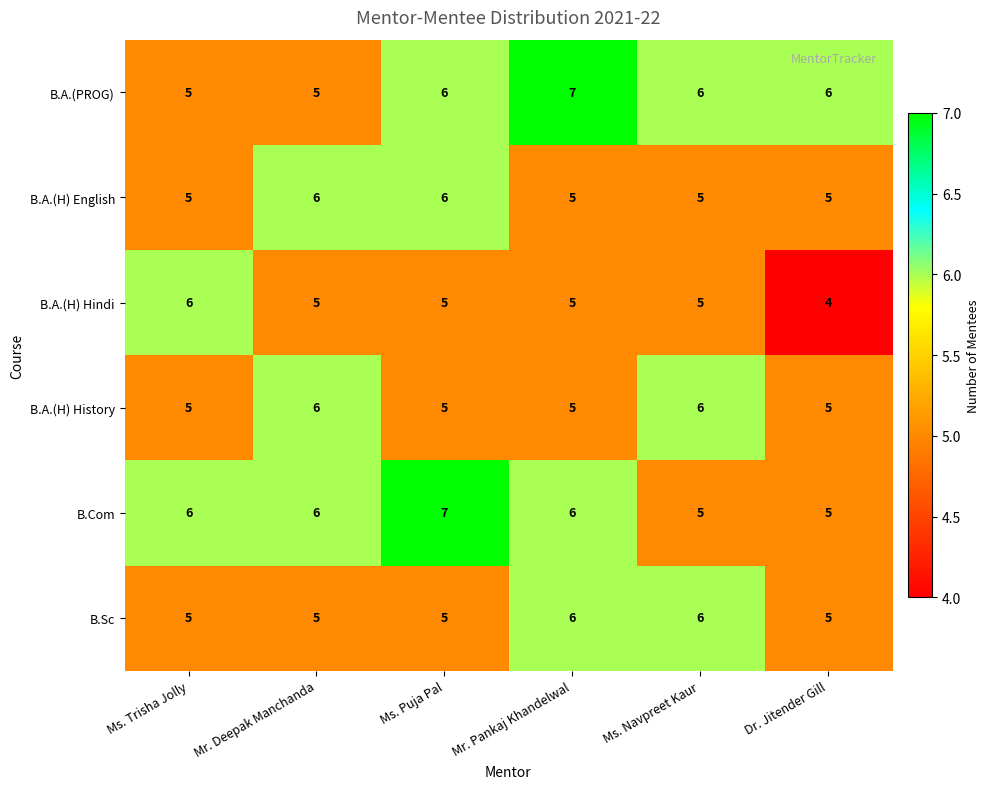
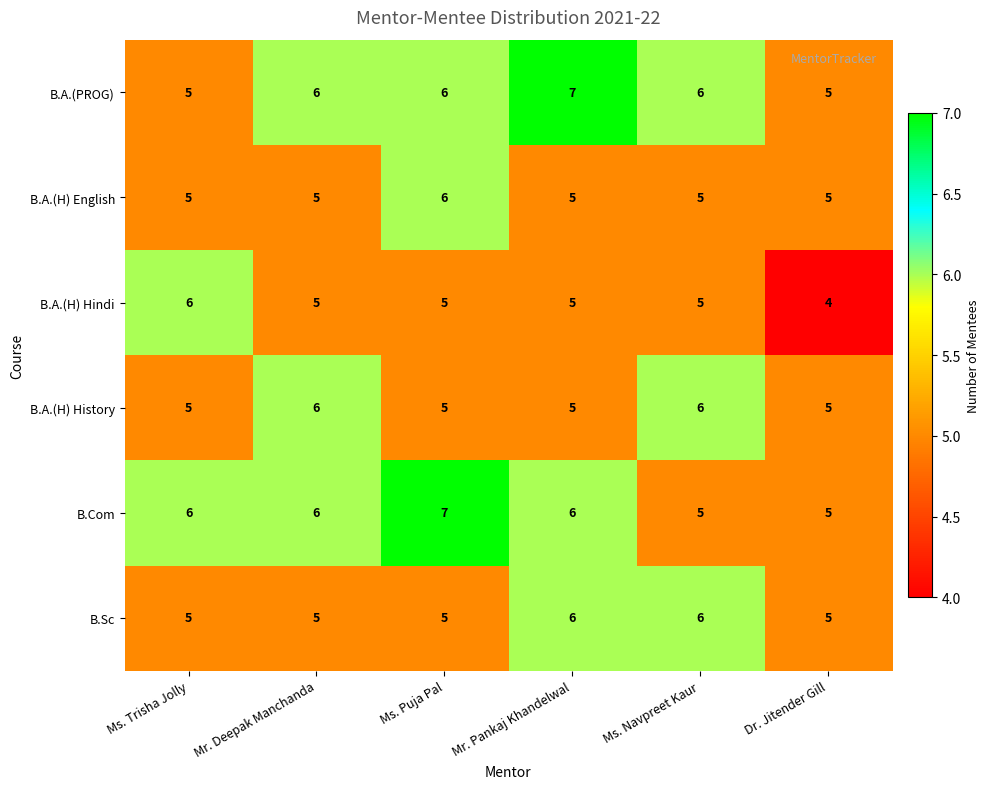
B.A.(PROG), Mr. Deepak Manchanda: 5 -> 6
B.A.(PROG), Dr. Jitender Gill: 6 -> 5
B.A.(H) English, Mr. Deepak Manchanda: 6 -> 5
